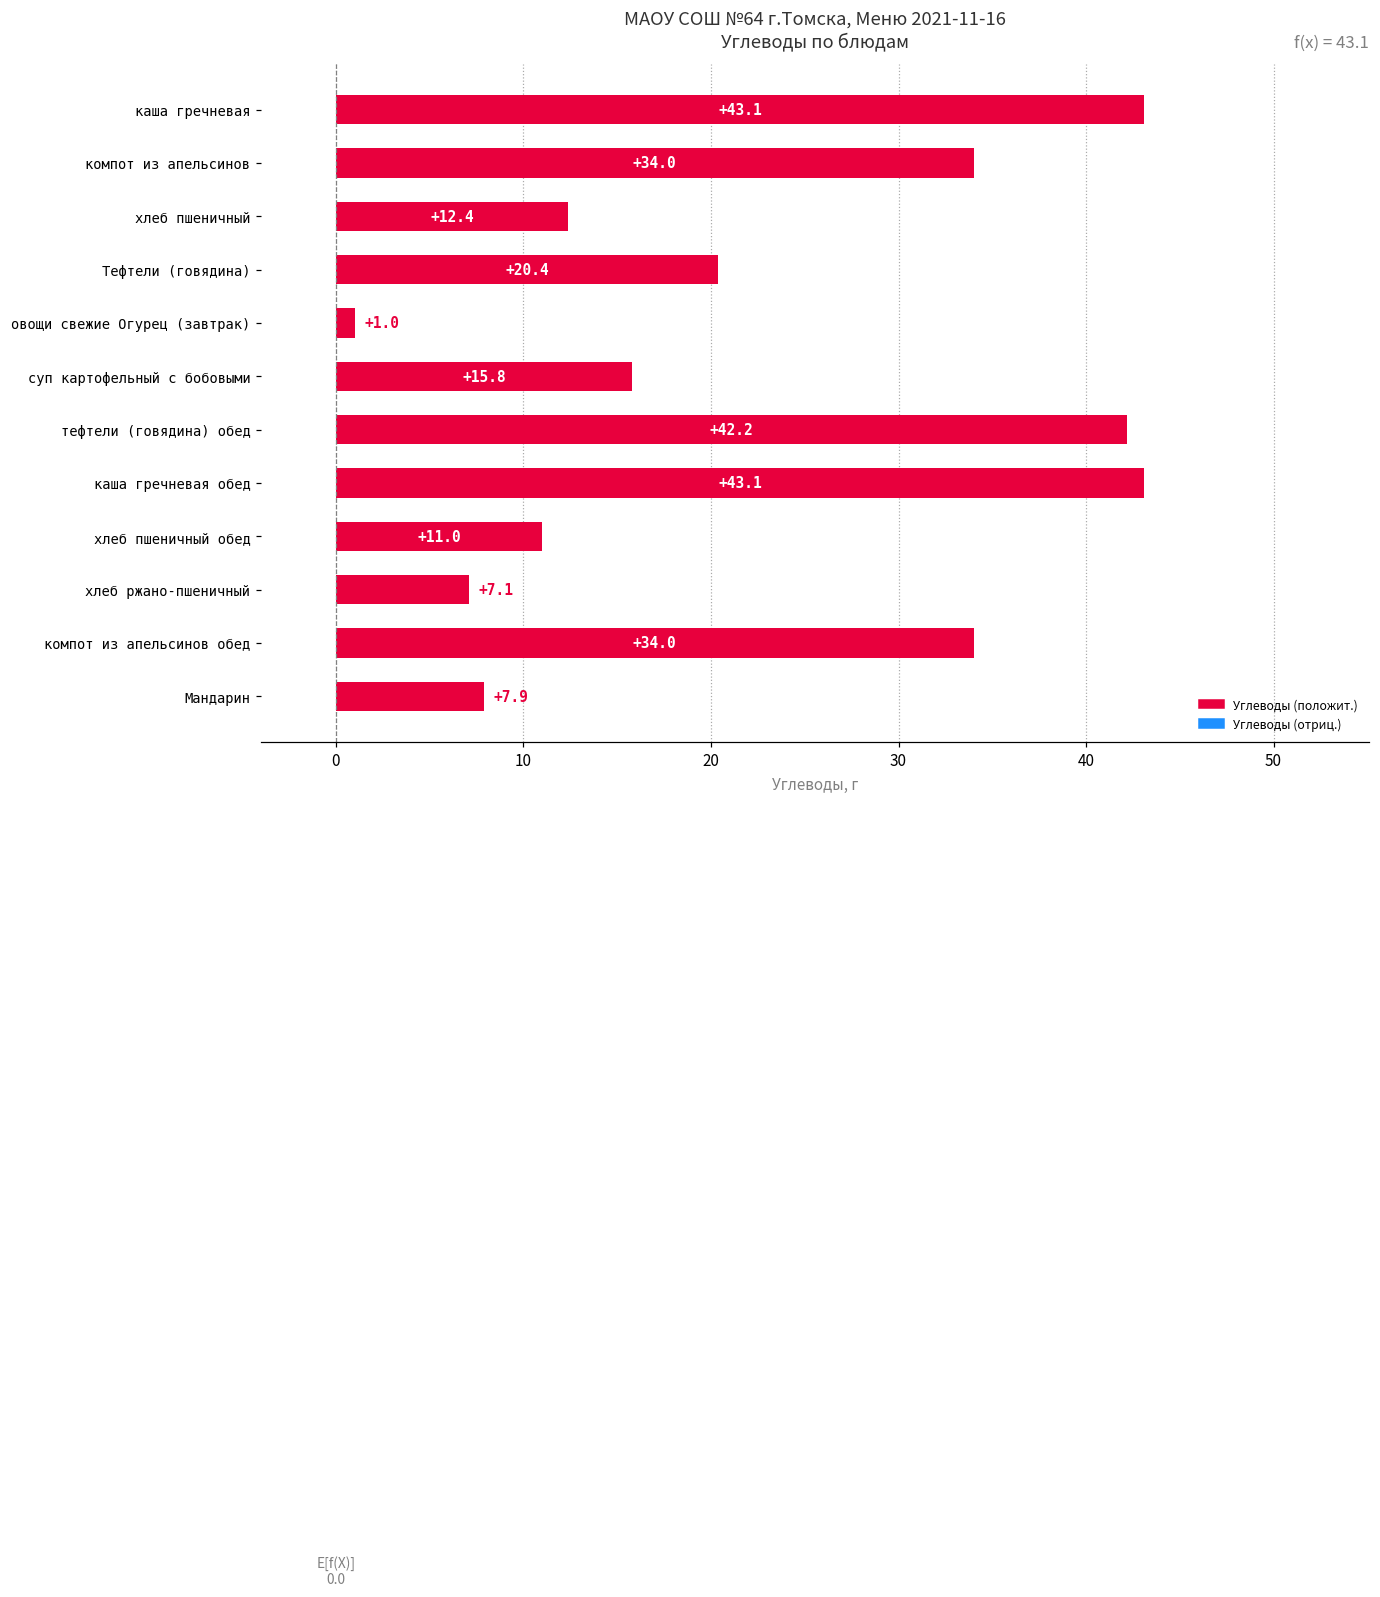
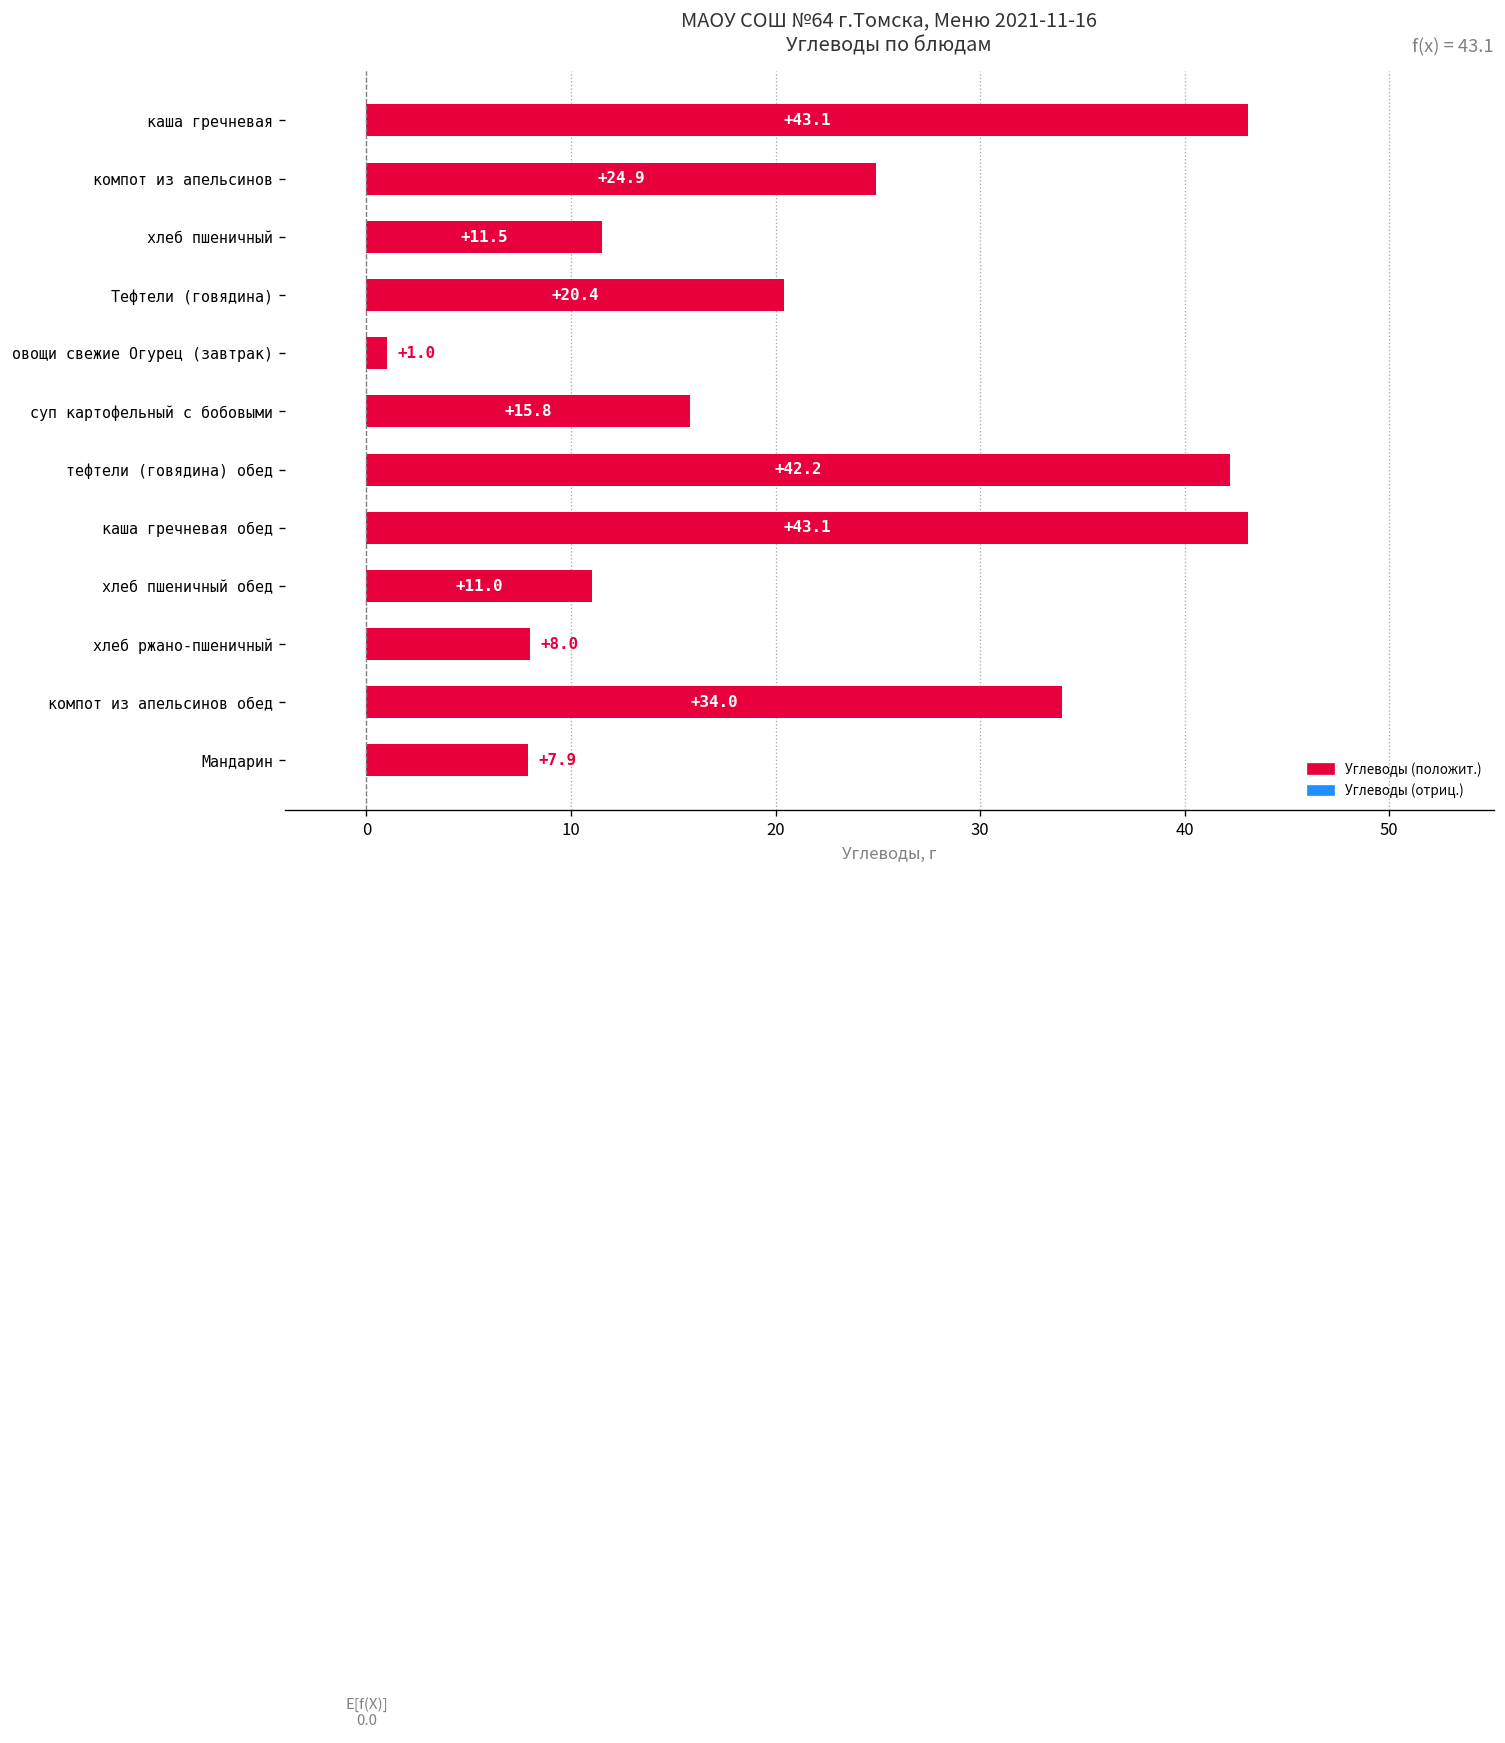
компот из апельсинов: +34.0 -> +24.9
хлеб пшеничный: +12.4 -> +11.5
хлеб ржано-пшеничный: +7.1 -> +8.0
